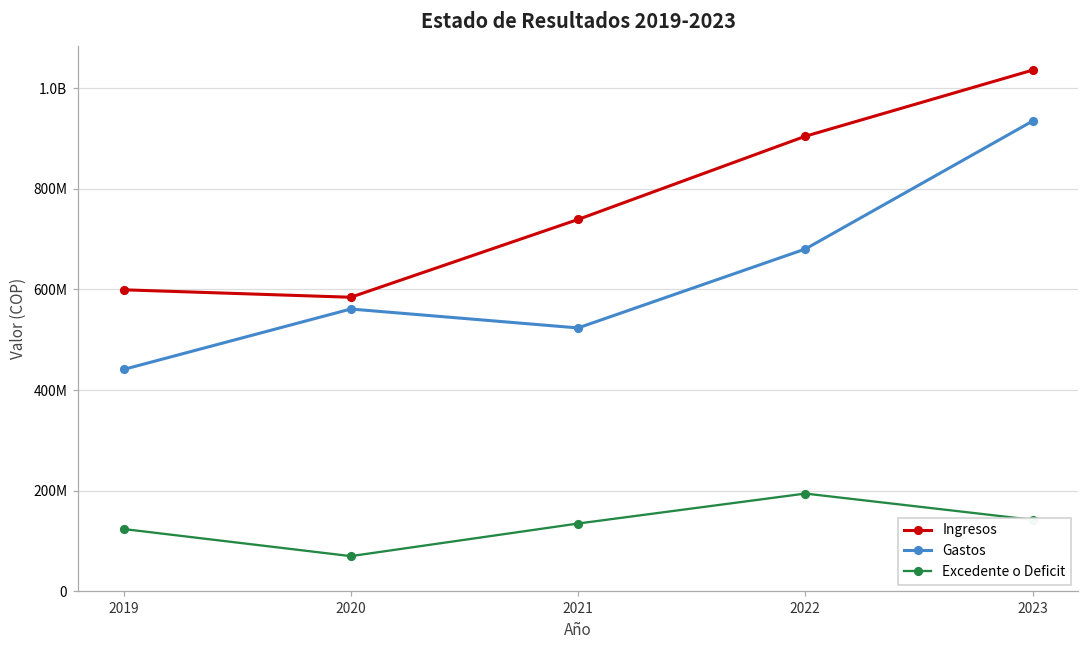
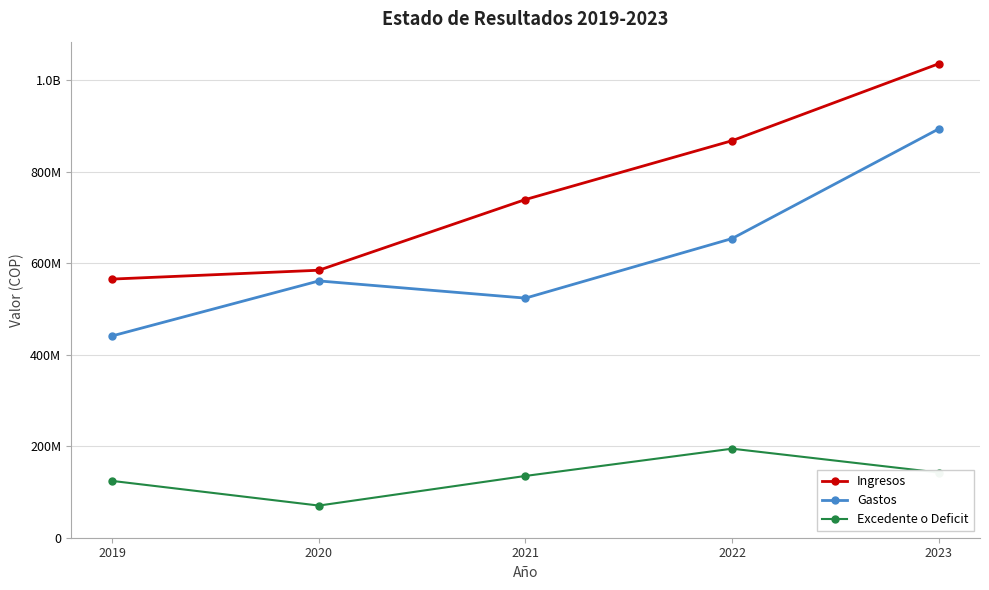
Ingresos, 2019: 600000000 -> 570000000
Ingresos, 2022: 900000000 -> 870000000
Gastos, 2022: 680000000 -> 650000000
Gastos, 2023: 930000000 -> 890000000
